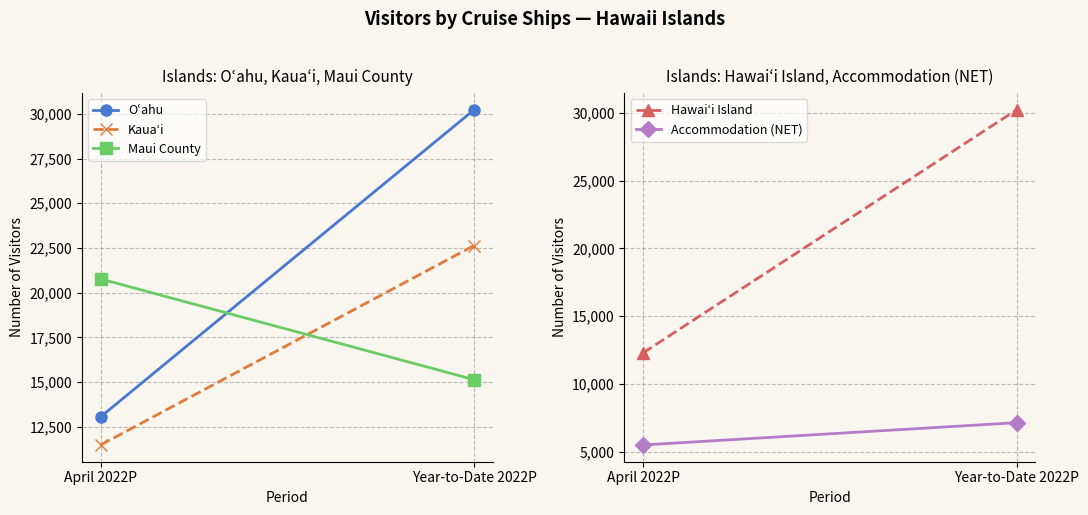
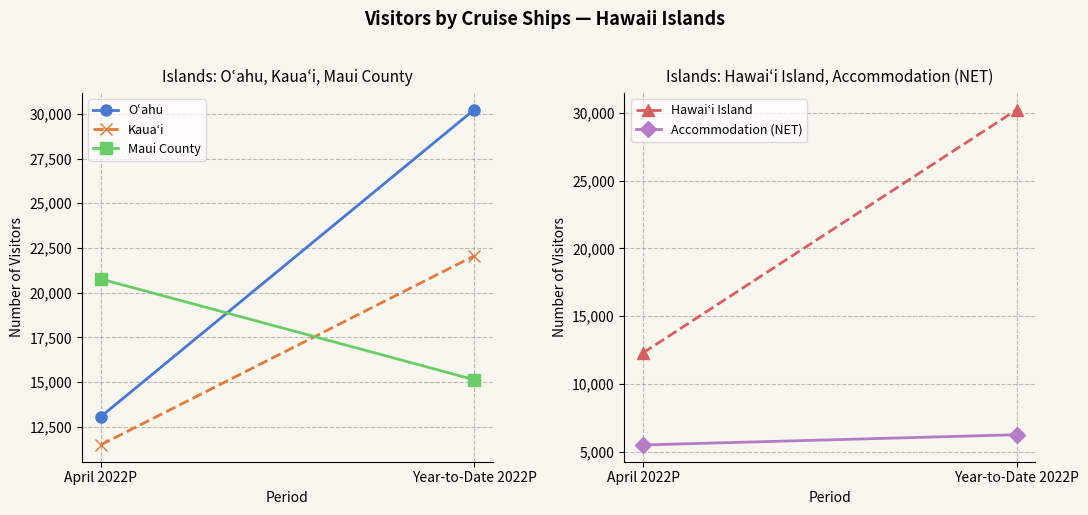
Islands: Oʿahu, Kauaʻi, Maui County, Kauaʻi, Year-to-Date 2022P: 22,600 -> 22,100
Islands: Hawaiʻi Island, Accommodation (NET), Accommodation (NET), Year-to-Date 2022P: 7,100 -> 6,200
